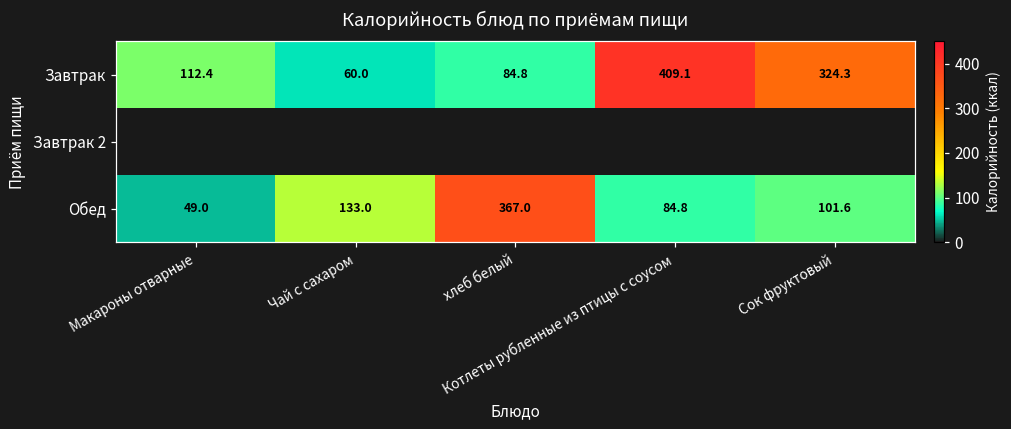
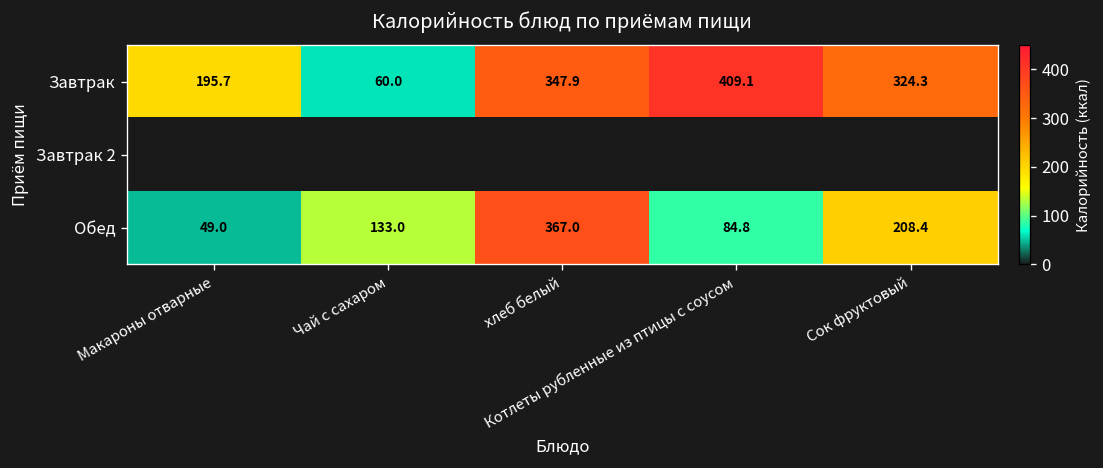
Завтрак, Макароны отварные: 112.4 -> 195.7
Завтрак, хлеб белый: 84.8 -> 347.9
Обед, Сок фруктовый: 101.6 -> 208.4
